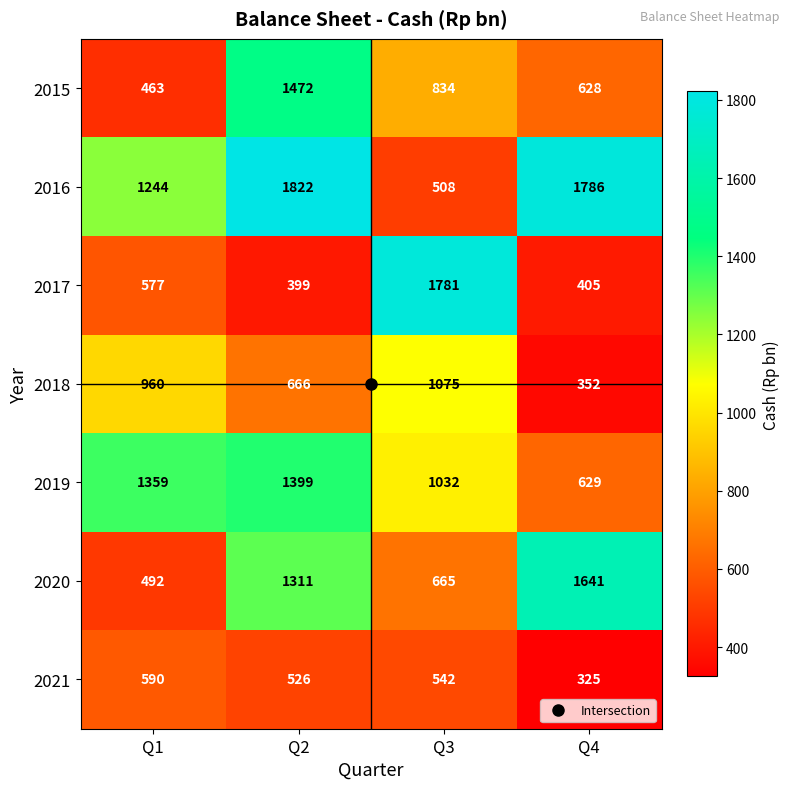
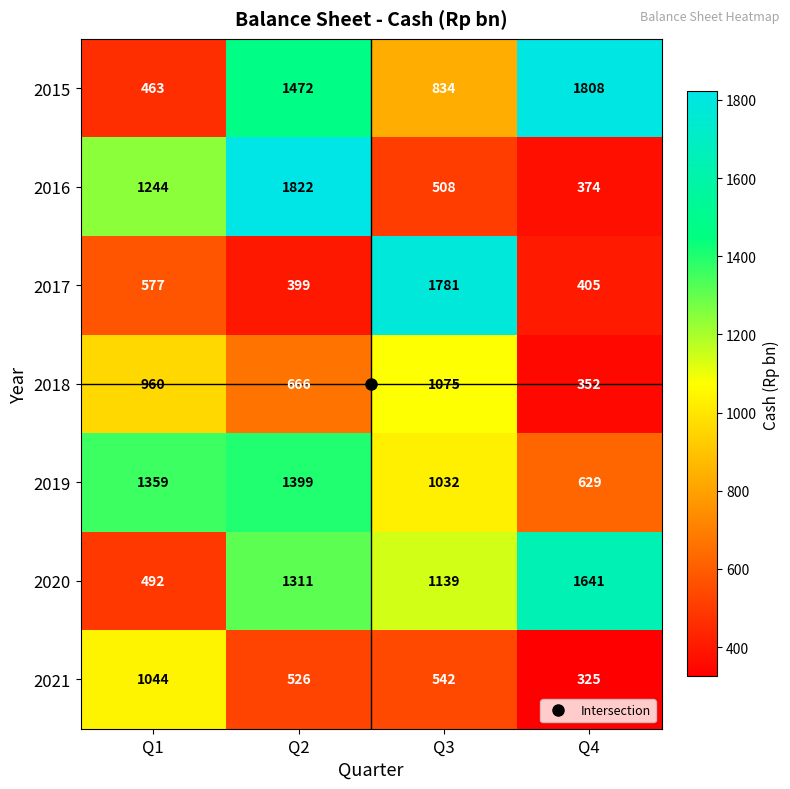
2015, Q4: 628 -> 1808
2016, Q4: 1786 -> 374
2020, Q3: 665 -> 1139
2021, Q1: 590 -> 1044
